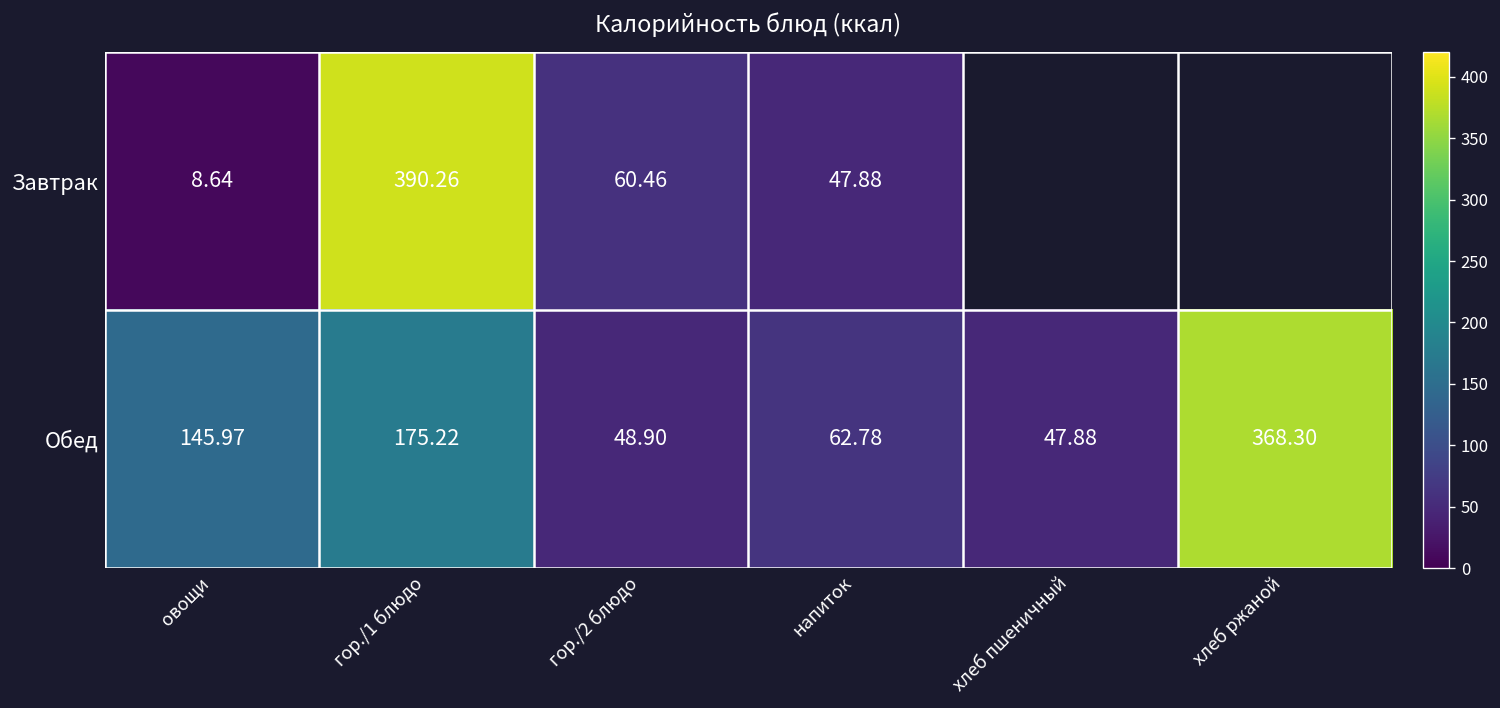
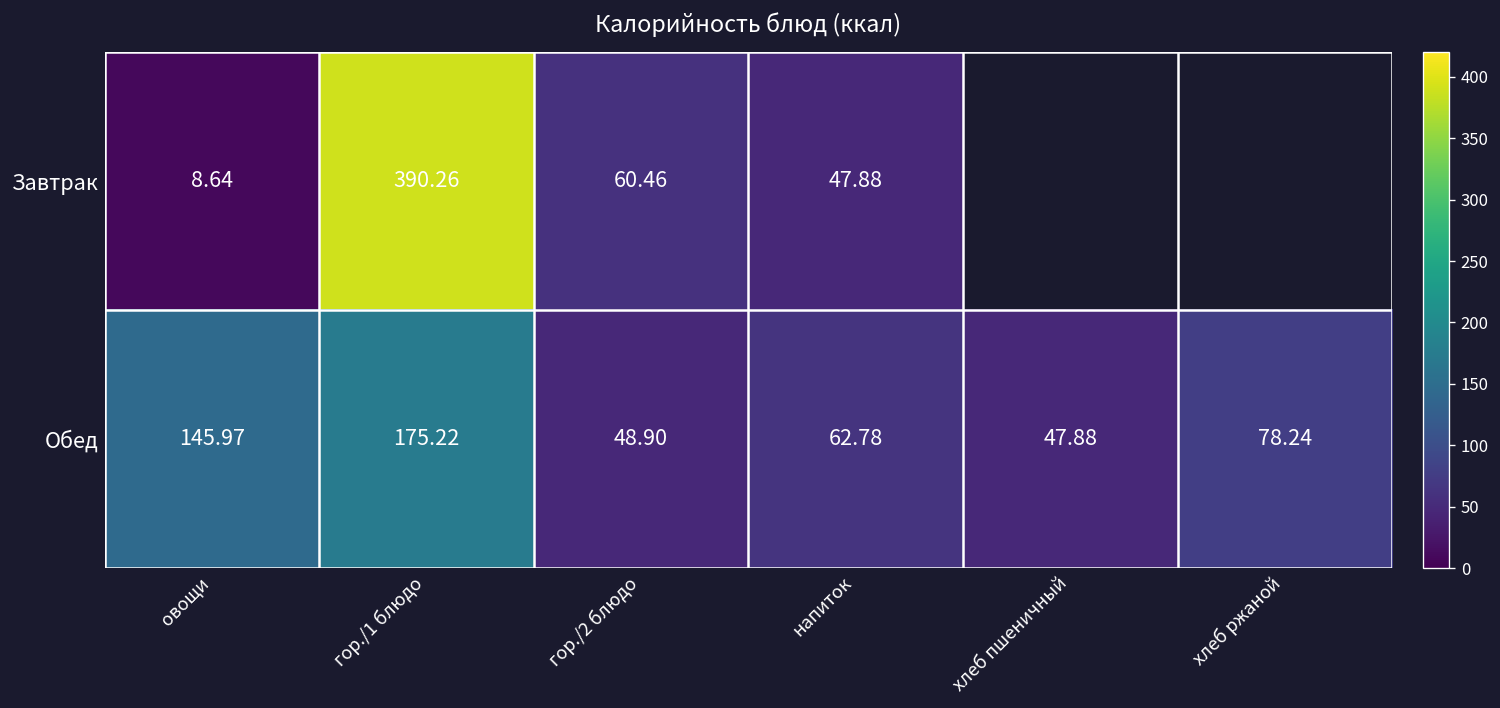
Обед, хлеб ржаной: 368.30 -> 78.24
